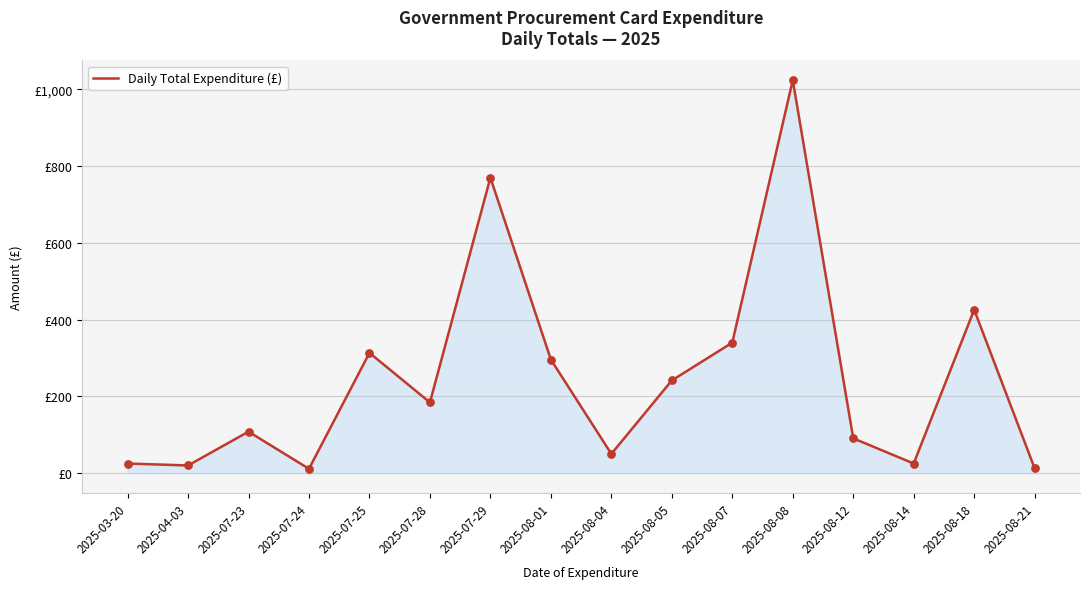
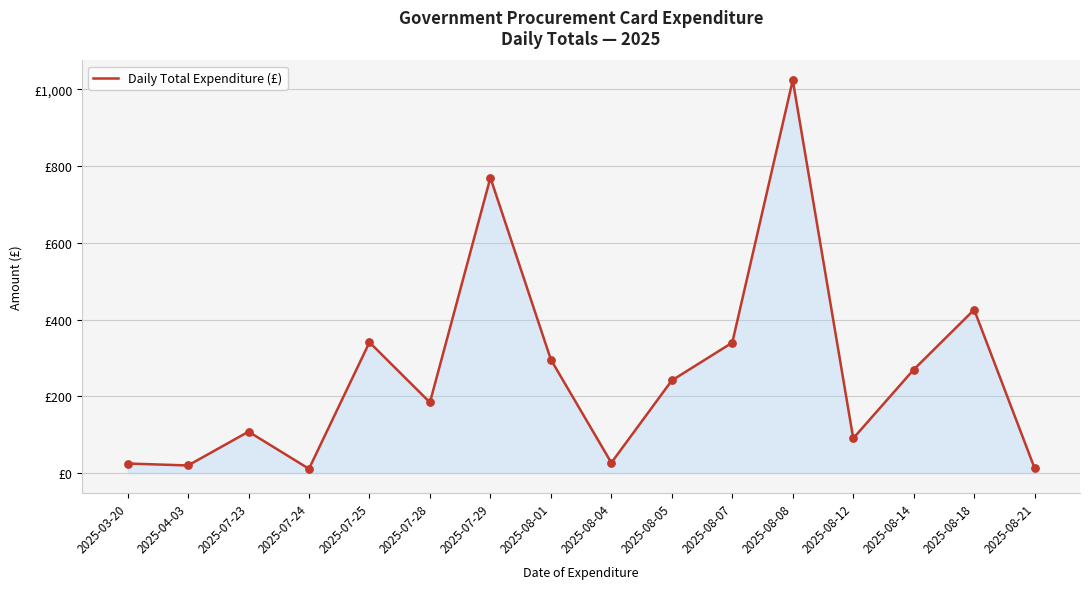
2025-07-25: £310 -> £340
2025-08-04: £50 -> £30
2025-08-14: £20 -> £270
